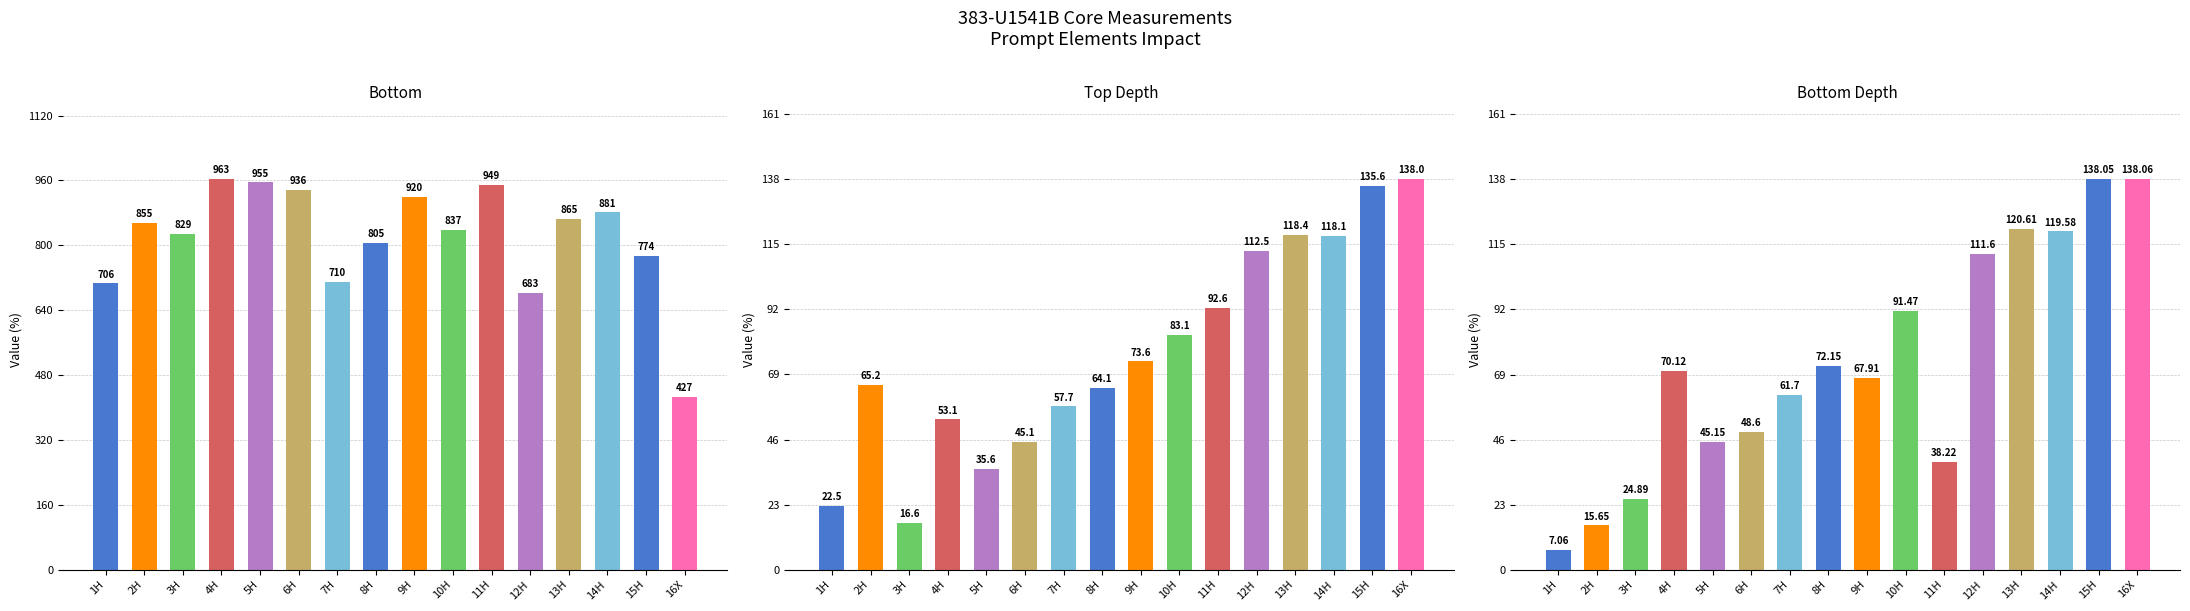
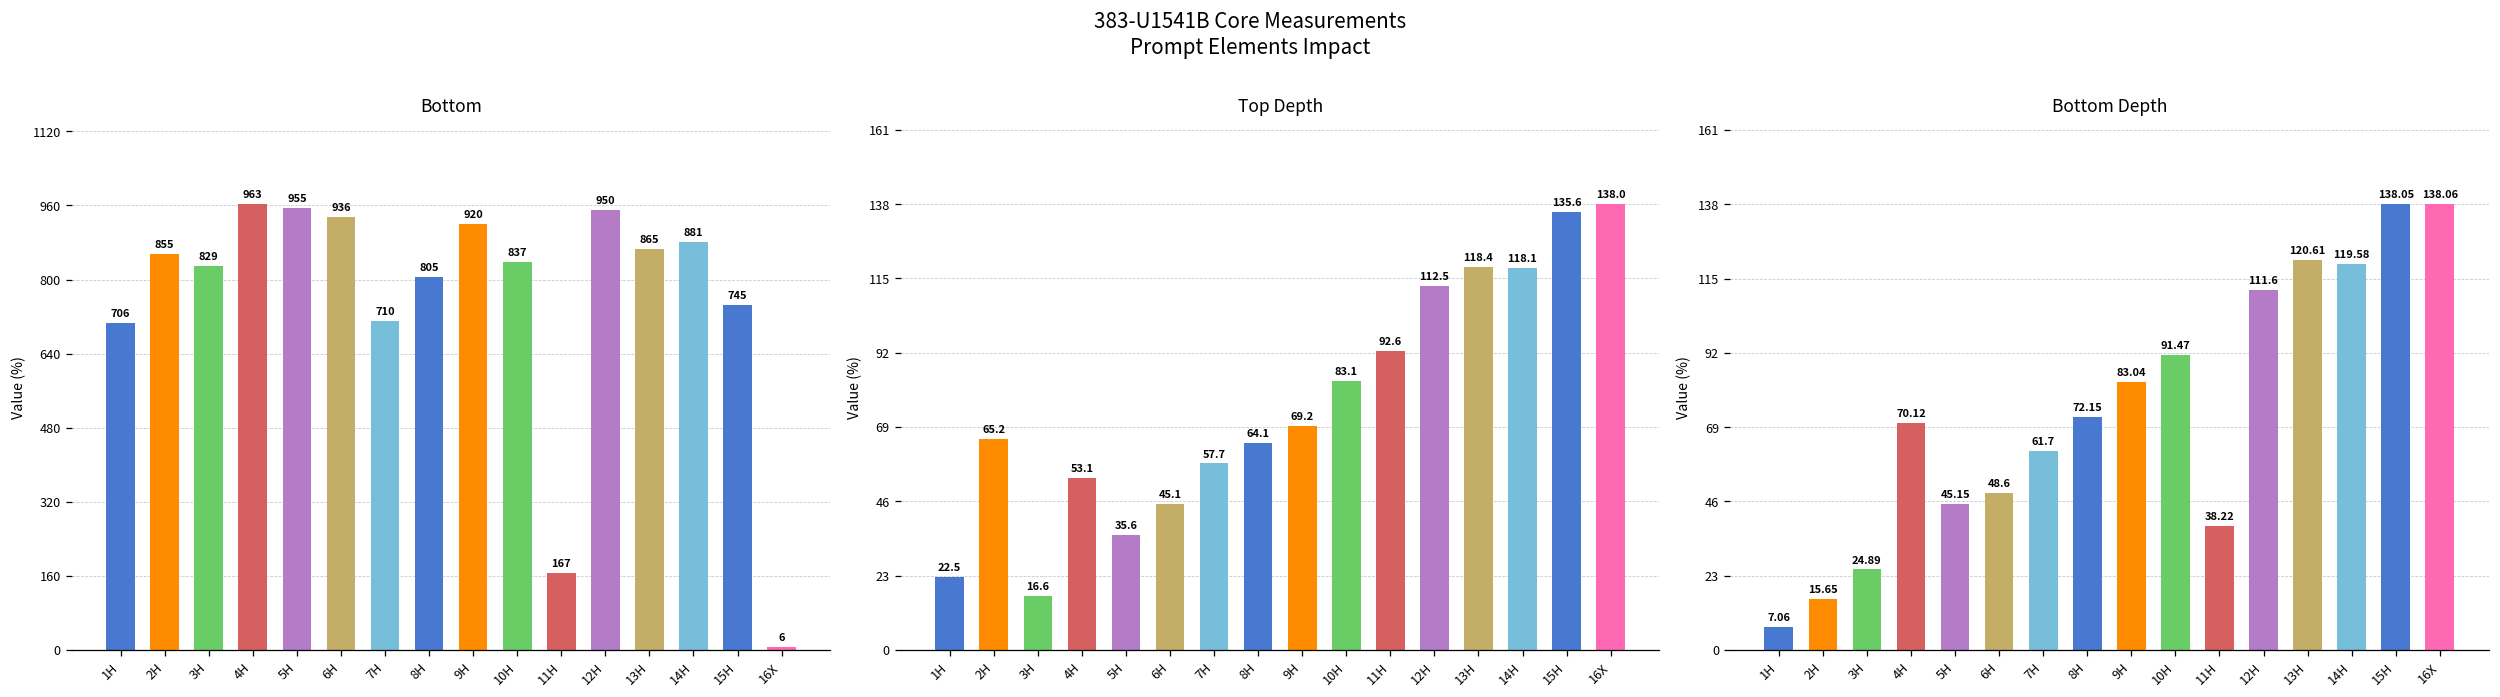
Bottom, 11H: 949 -> 167
Bottom, 12H: 683 -> 950
Bottom, 15H: 774 -> 745
Bottom, 16X: 427 -> 6
Top Depth, 9H: 73.6 -> 69.2
Bottom Depth, 9H: 67.91 -> 83.04
